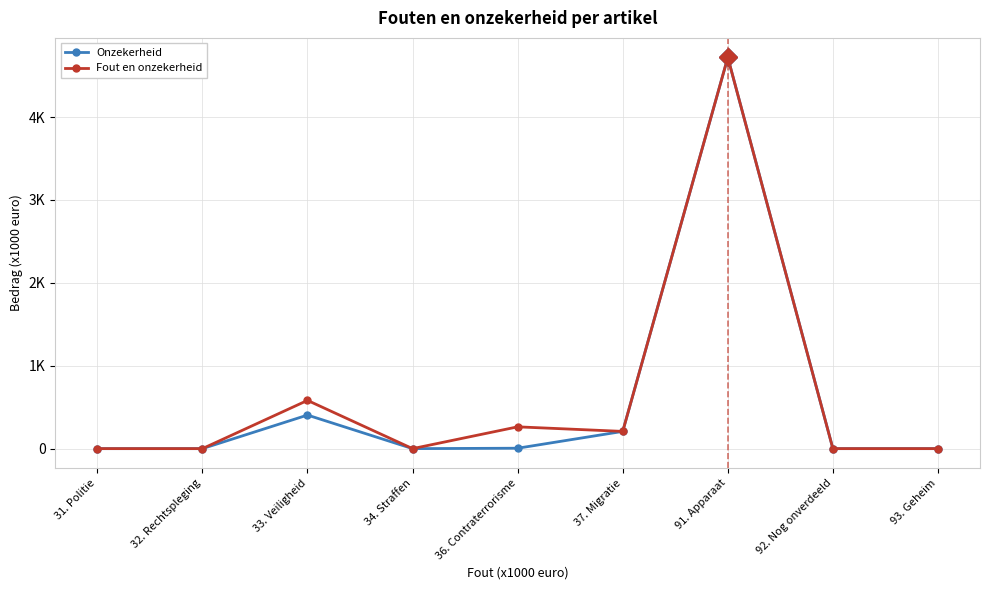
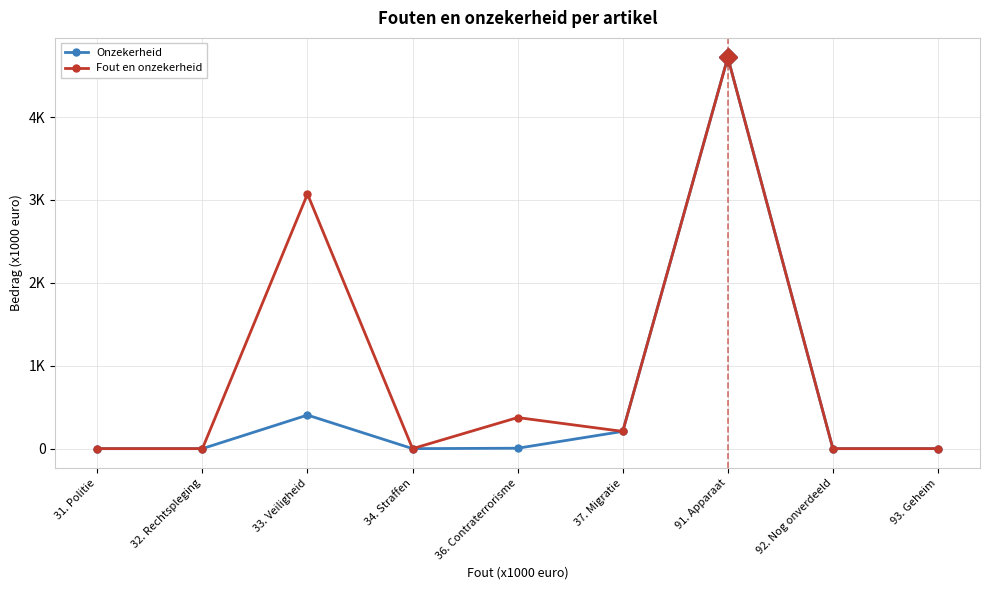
Fout en onzekerheid, 33. Veiligheid: 600 -> 3100
Fout en onzekerheid, 36. Contraterrorisme: 300 -> 400
